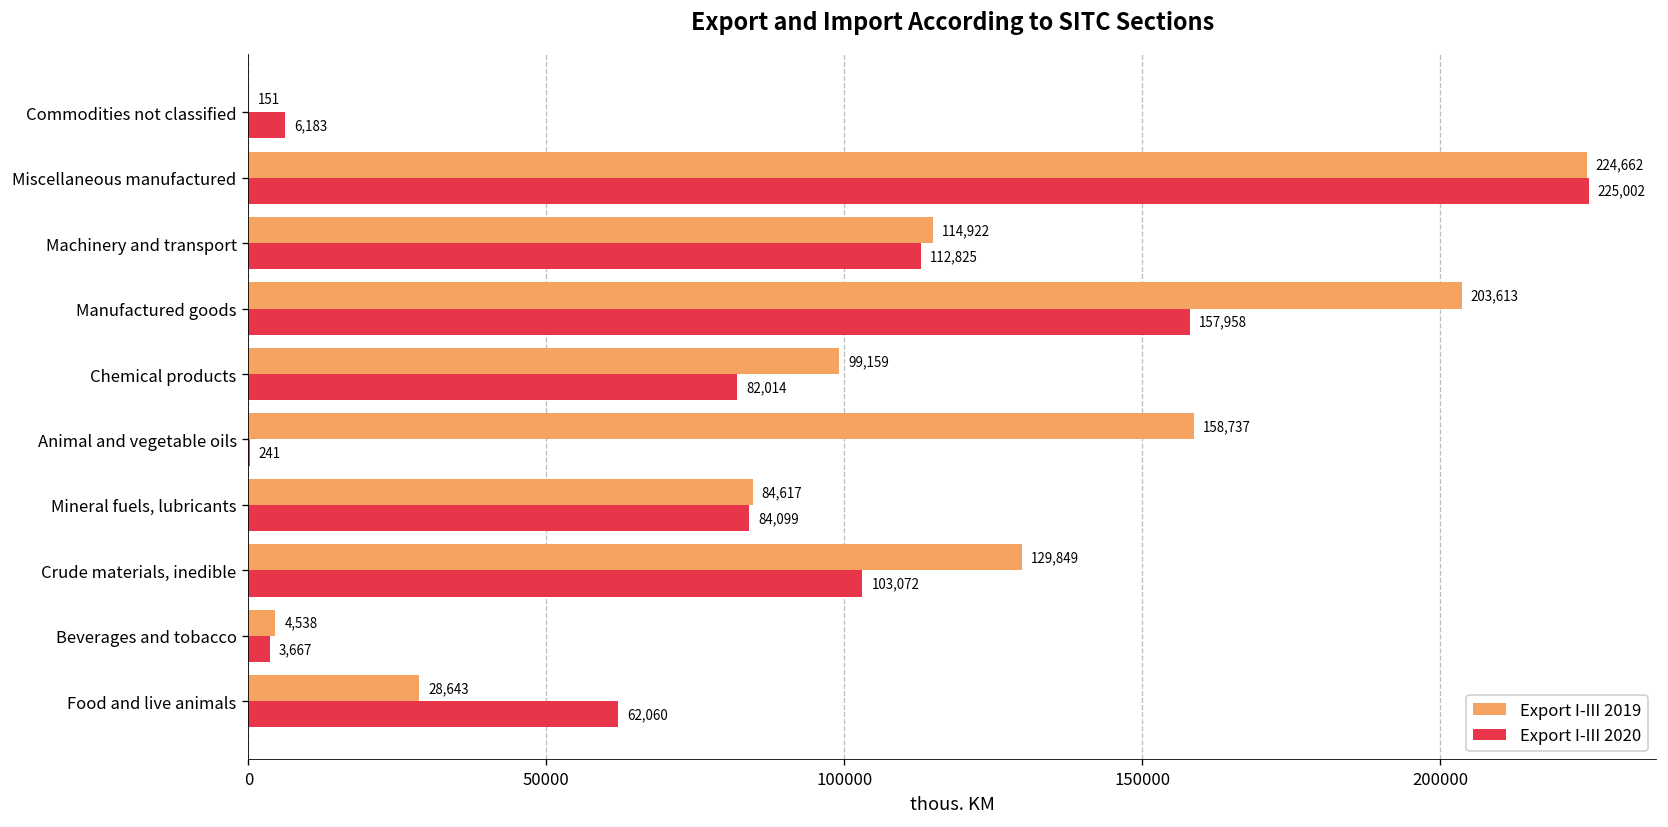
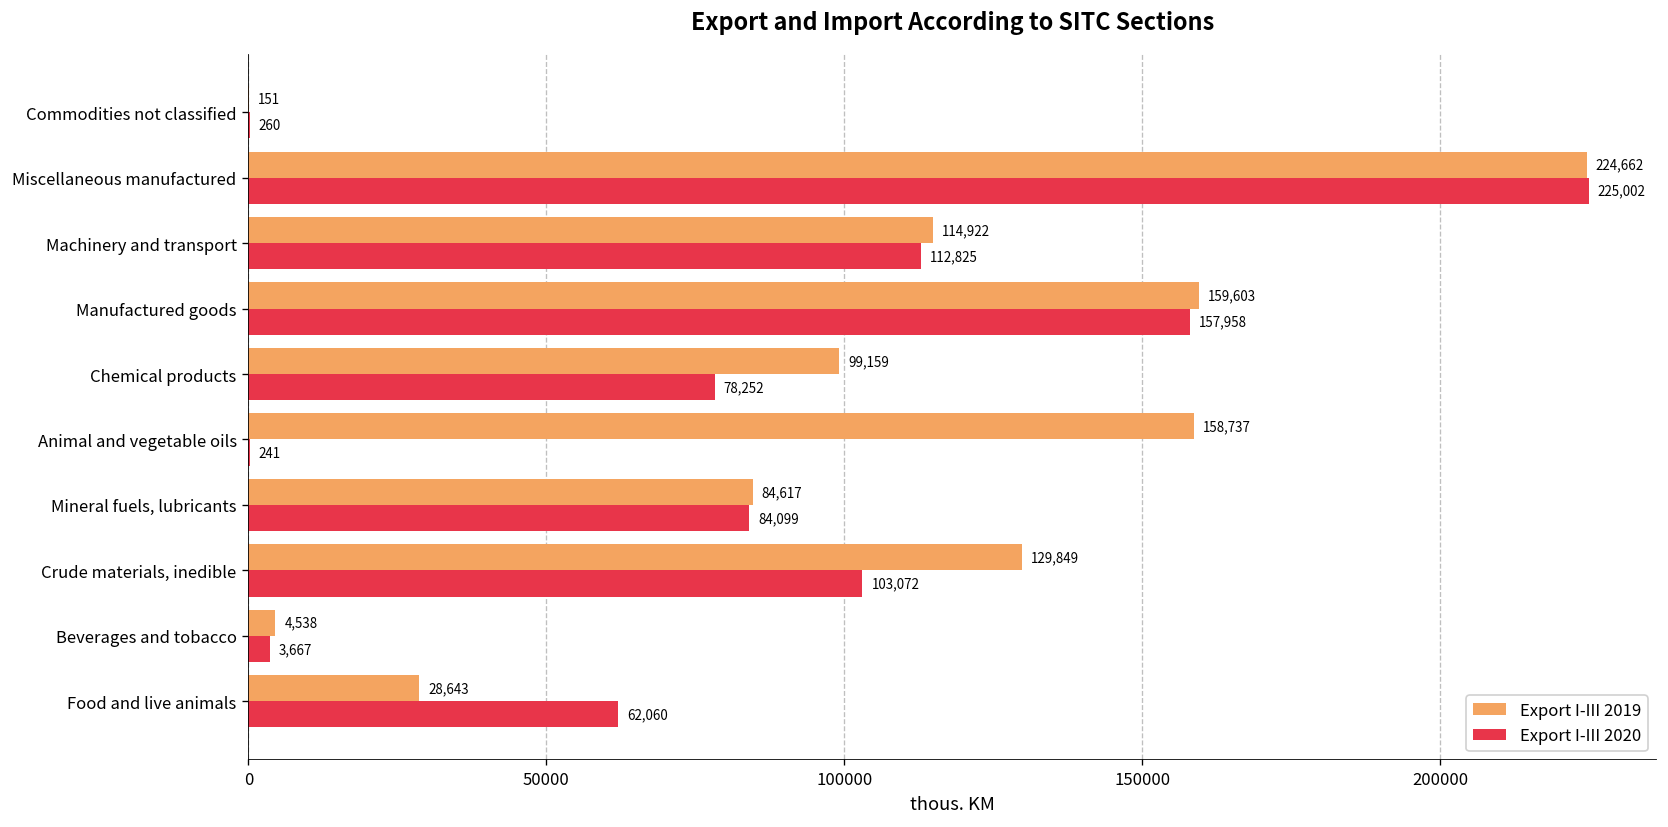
Export I-III 2020, Commodities not classified: 6,183 -> 260
Export I-III 2019, Manufactured goods: 203,613 -> 159,603
Export I-III 2020, Chemical products: 82,014 -> 78,252
